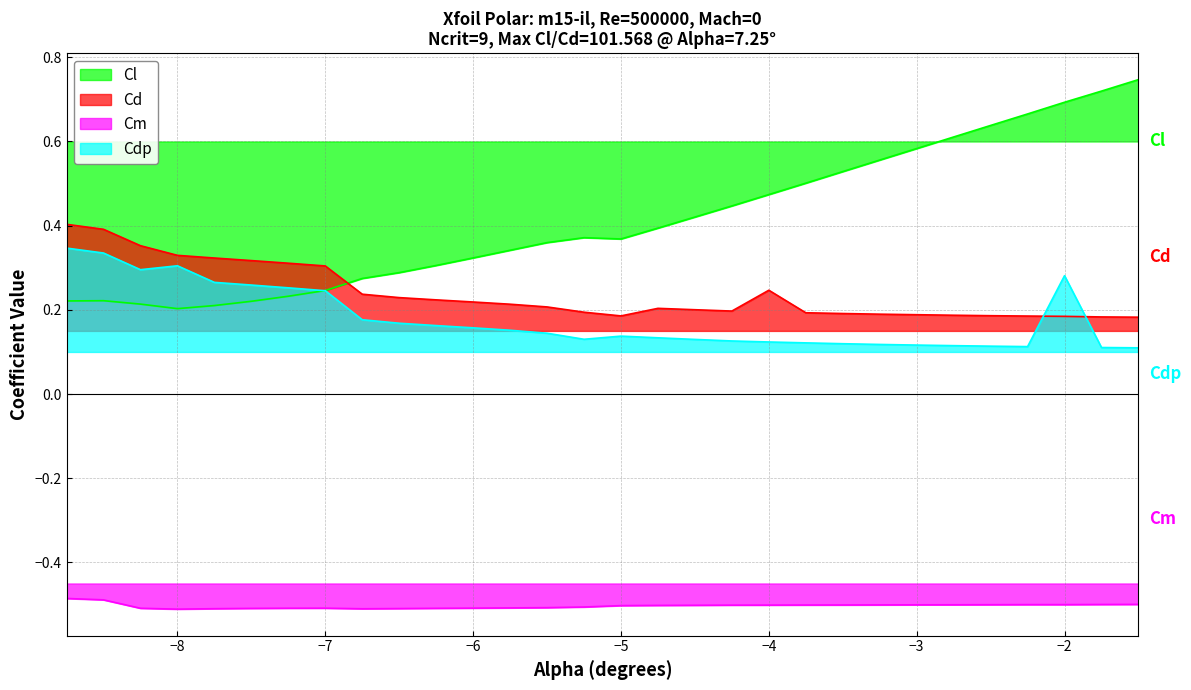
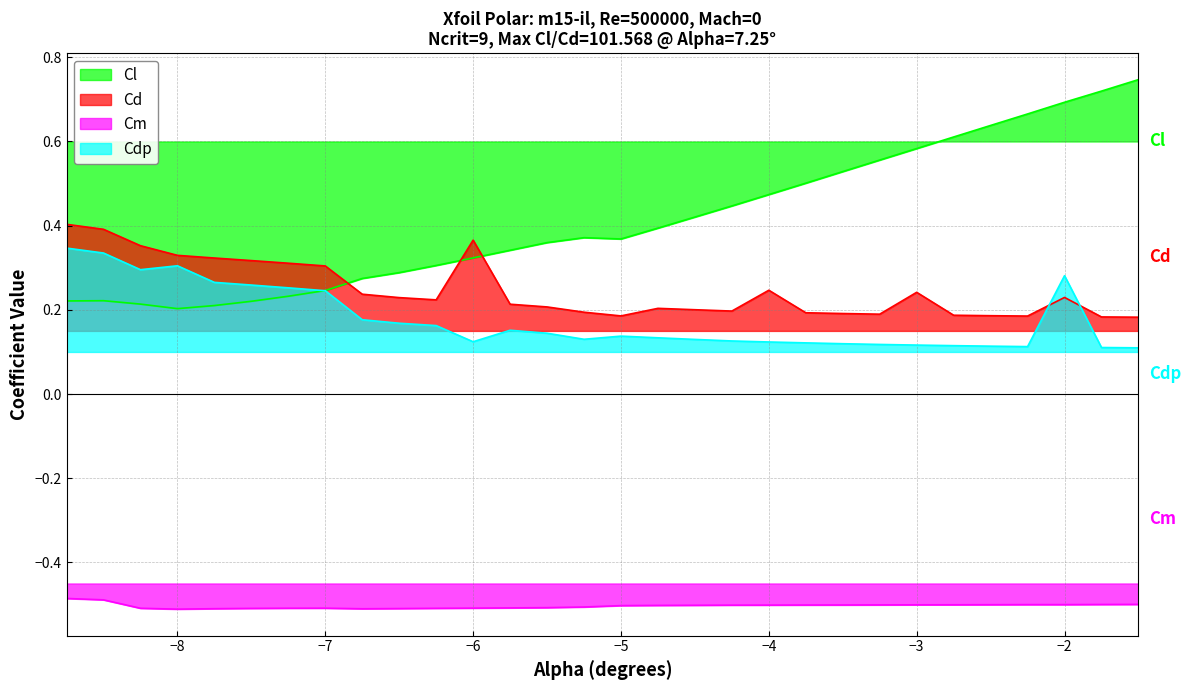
Cd, −6: 0.22 -> 0.37
Cdp, −6: 0.16 -> 0.12
Cd, −3: 0.19 -> 0.24
Cd, −2: 0.18 -> 0.23
